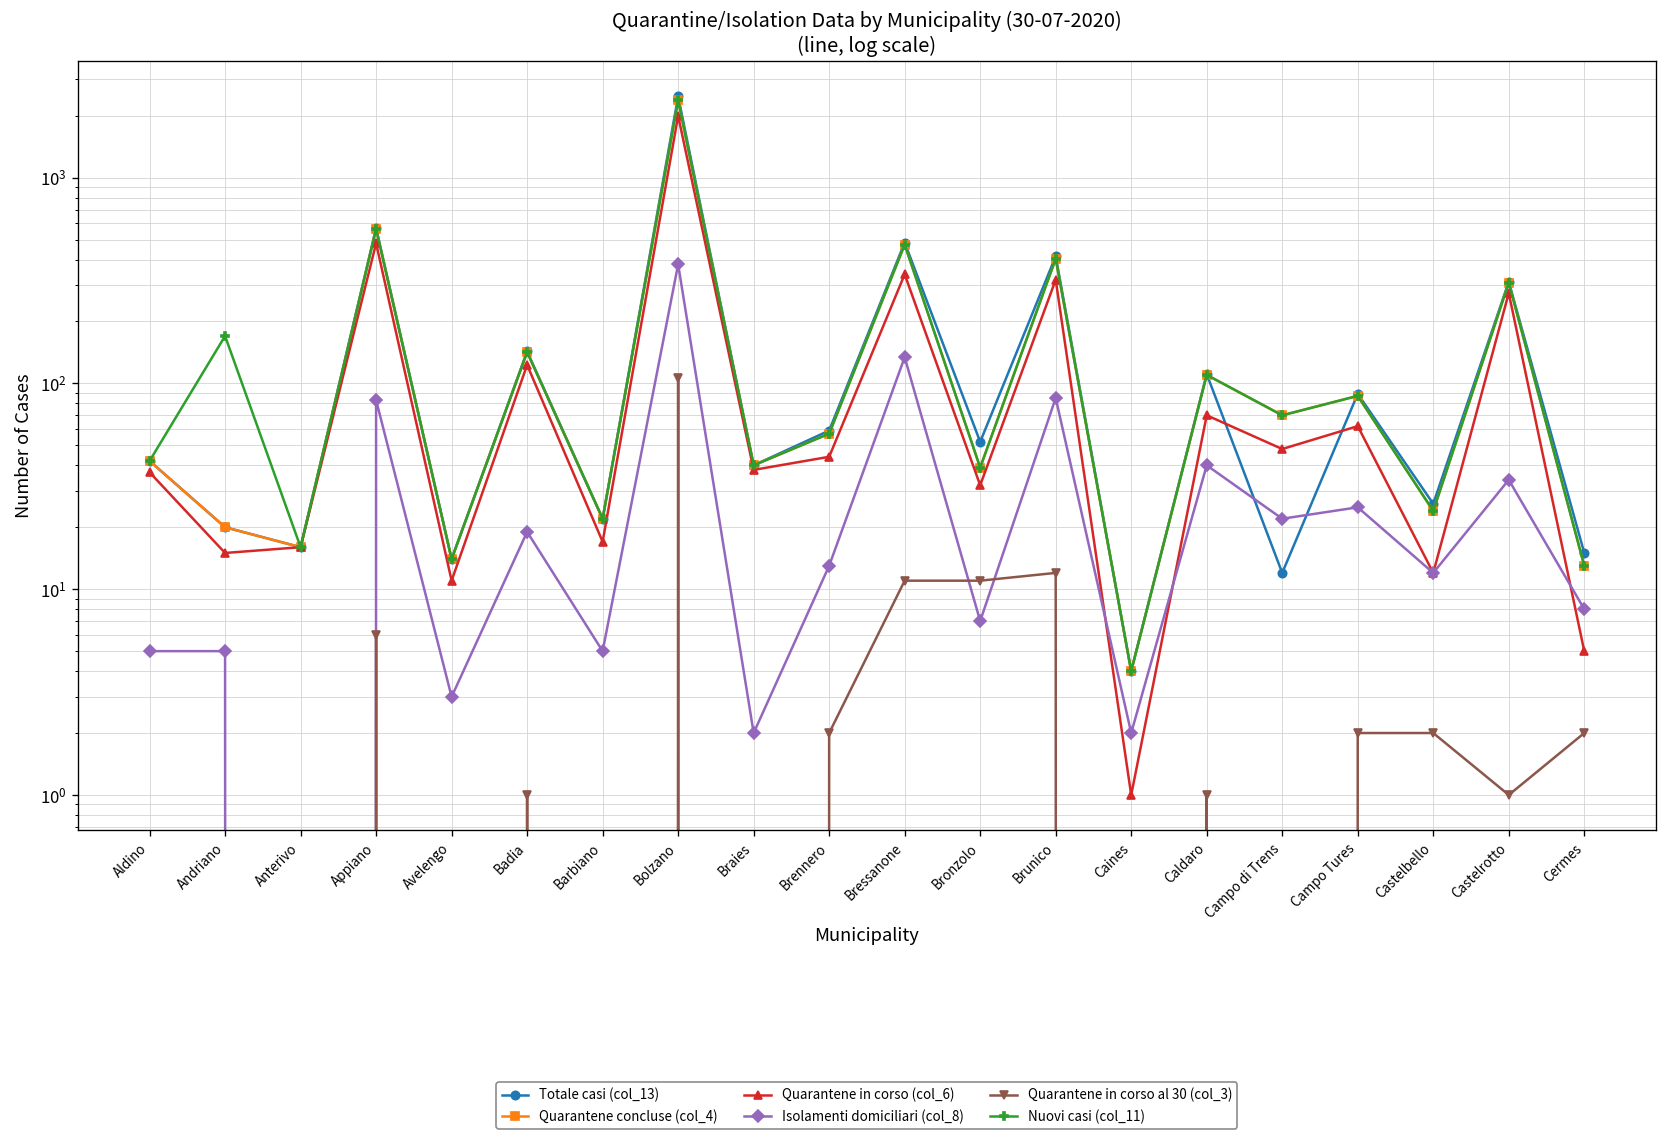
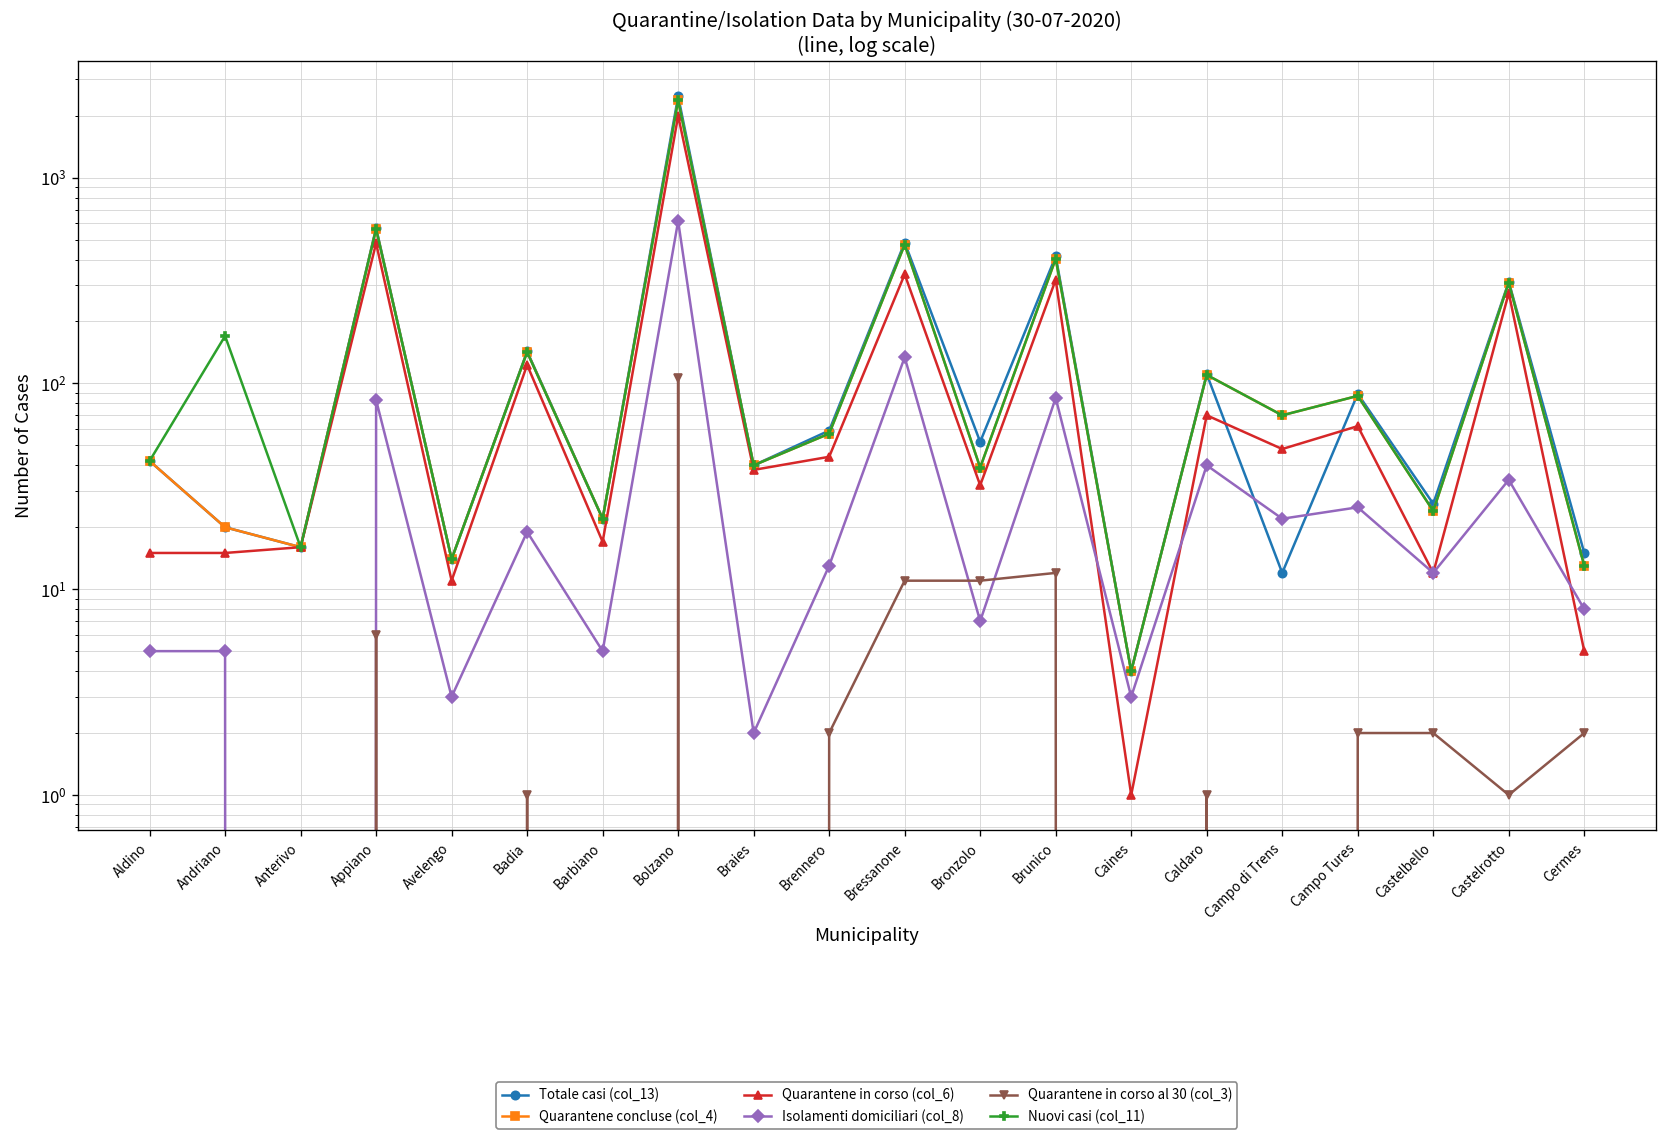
Quarantene in corso (col_6), Aldino: 37 -> 15
Isolamenti domiciliari (col_8), Bolzano: 380 -> 620
Isolamenti domiciliari (col_8), Caines: 2 -> 3
